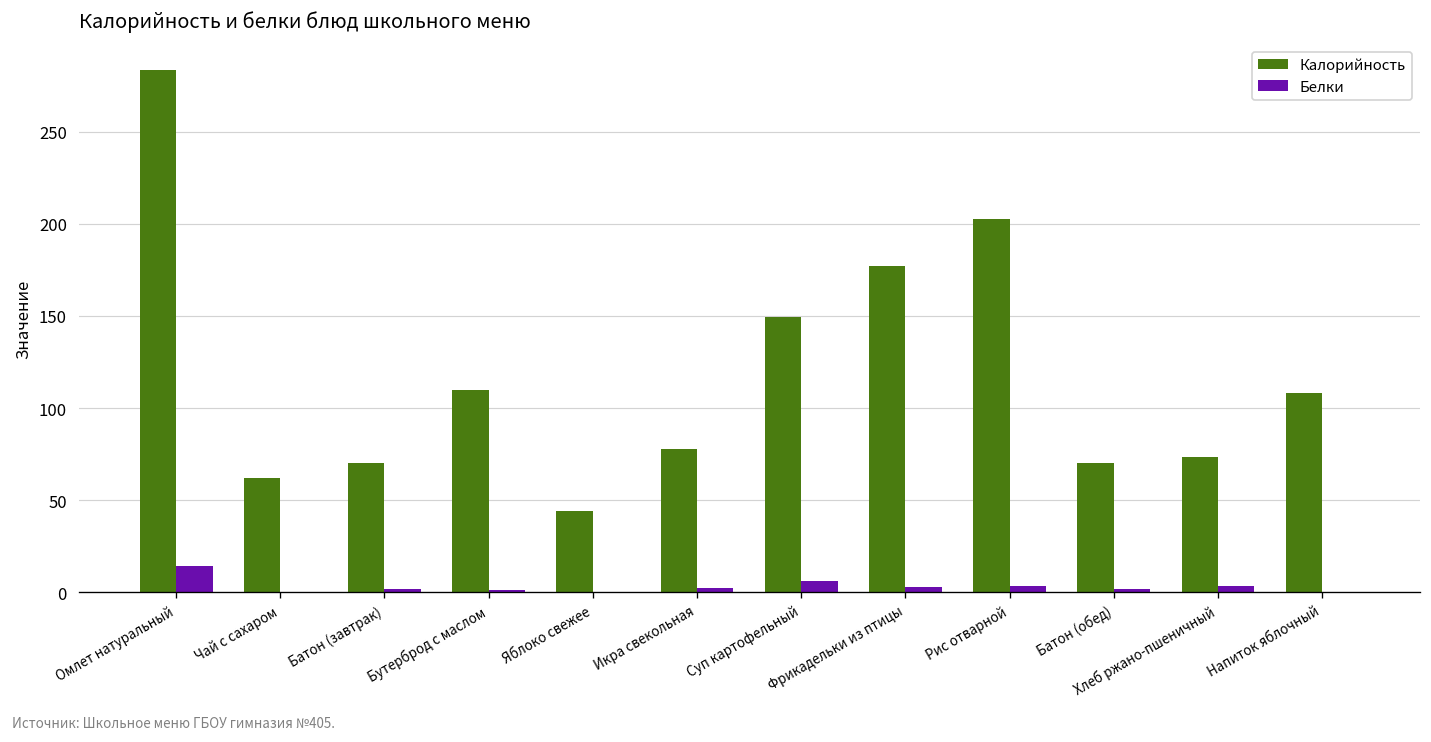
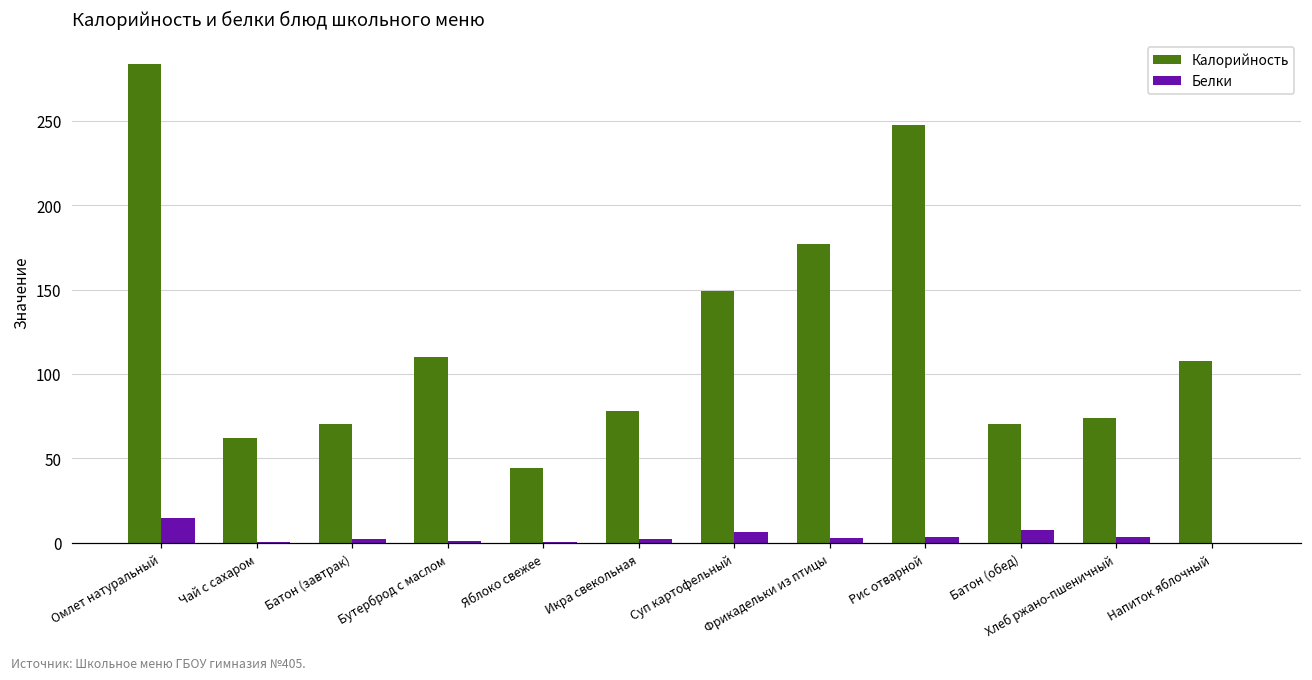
Калорийность, Рис отварной: 203 -> 248
Белки, Батон (обед): 2 -> 7
